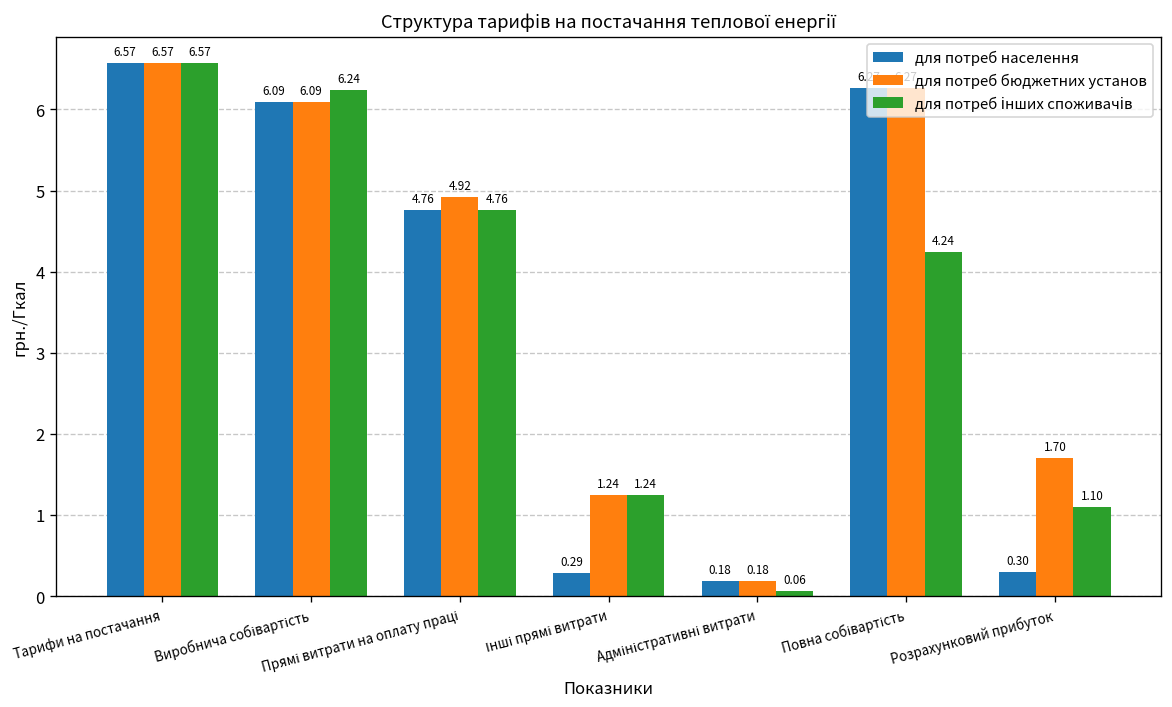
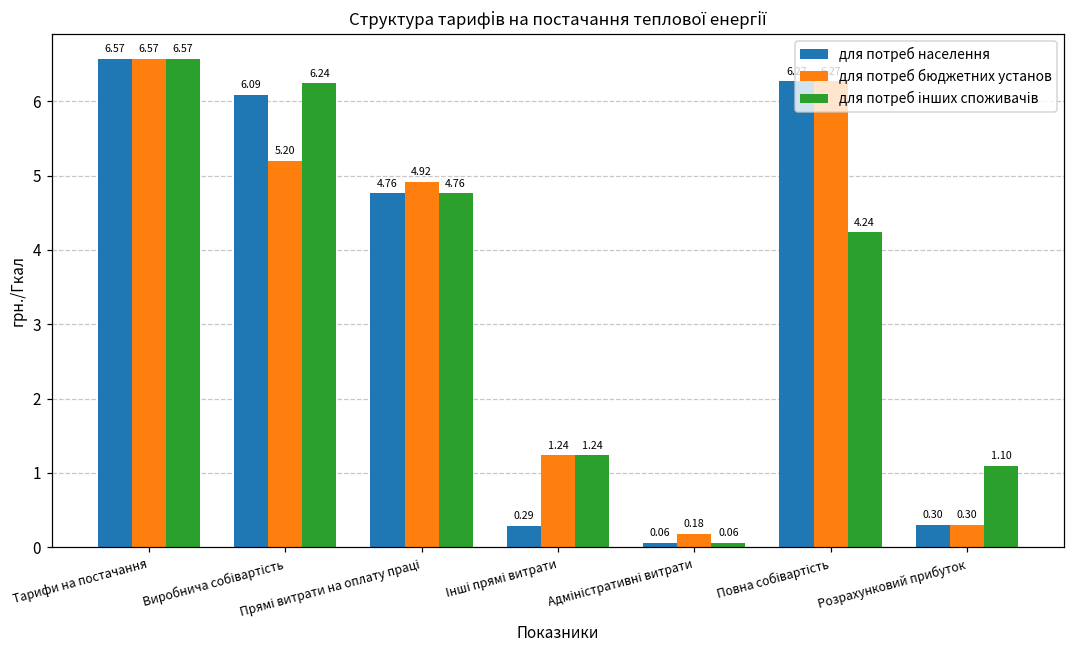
для потреб бюджетних установ, Виробнича собівартість: 6.09 -> 5.20
для потреб населення, Адміністративні витрати: 0.18 -> 0.06
для потреб бюджетних установ, Розрахунковий прибуток: 1.70 -> 0.30
